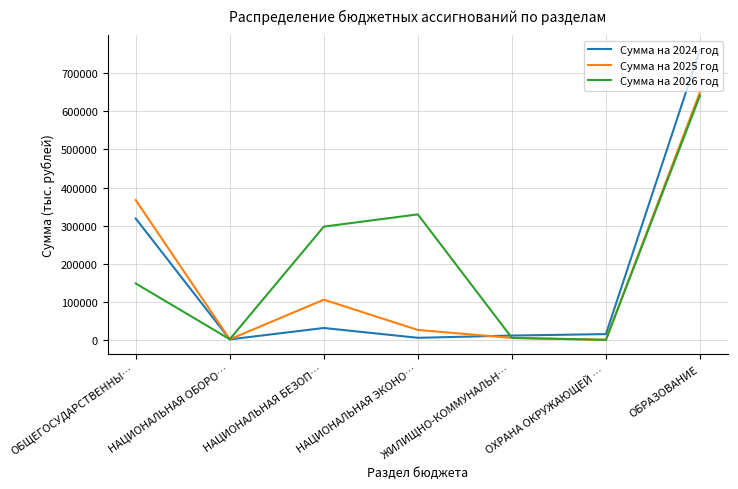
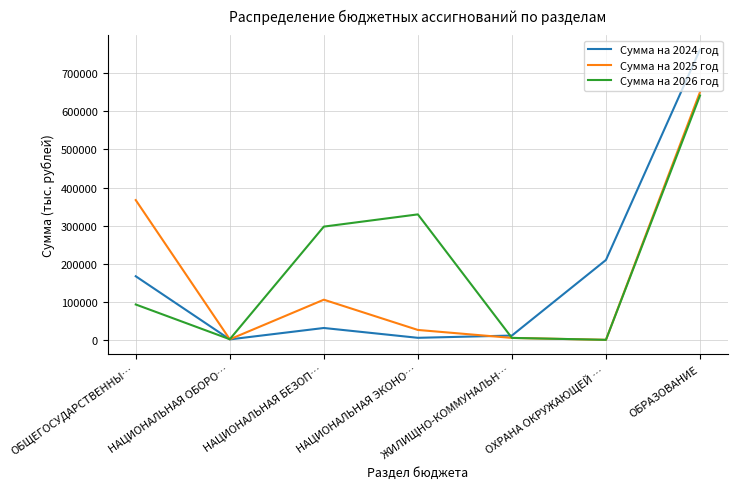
Сумма на 2024 год, ОБЩЕГОСУДАРСТВЕННЫ…: 320000 -> 170000
Сумма на 2026 год, ОБЩЕГОСУДАРСТВЕННЫ…: 150000 -> 90000
Сумма на 2024 год, ОХРАНА ОКРУЖАЮЩЕЙ …: 20000 -> 210000
